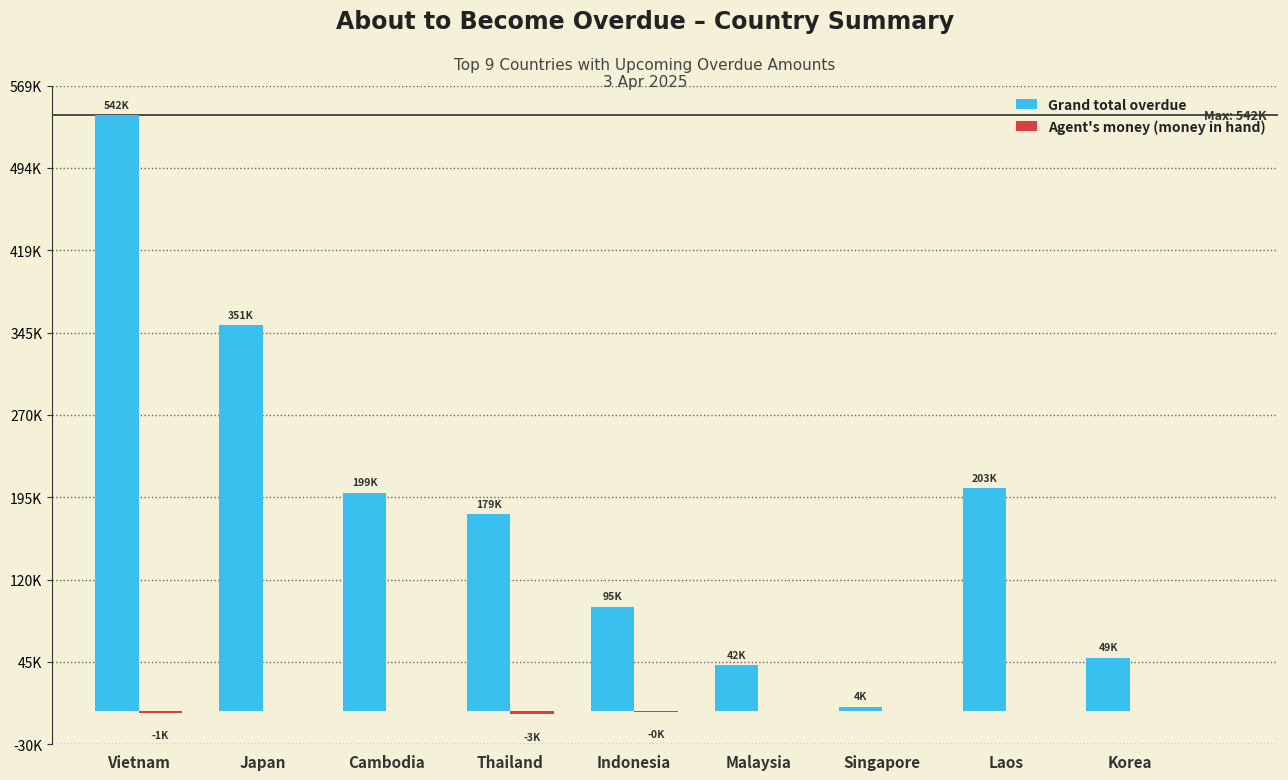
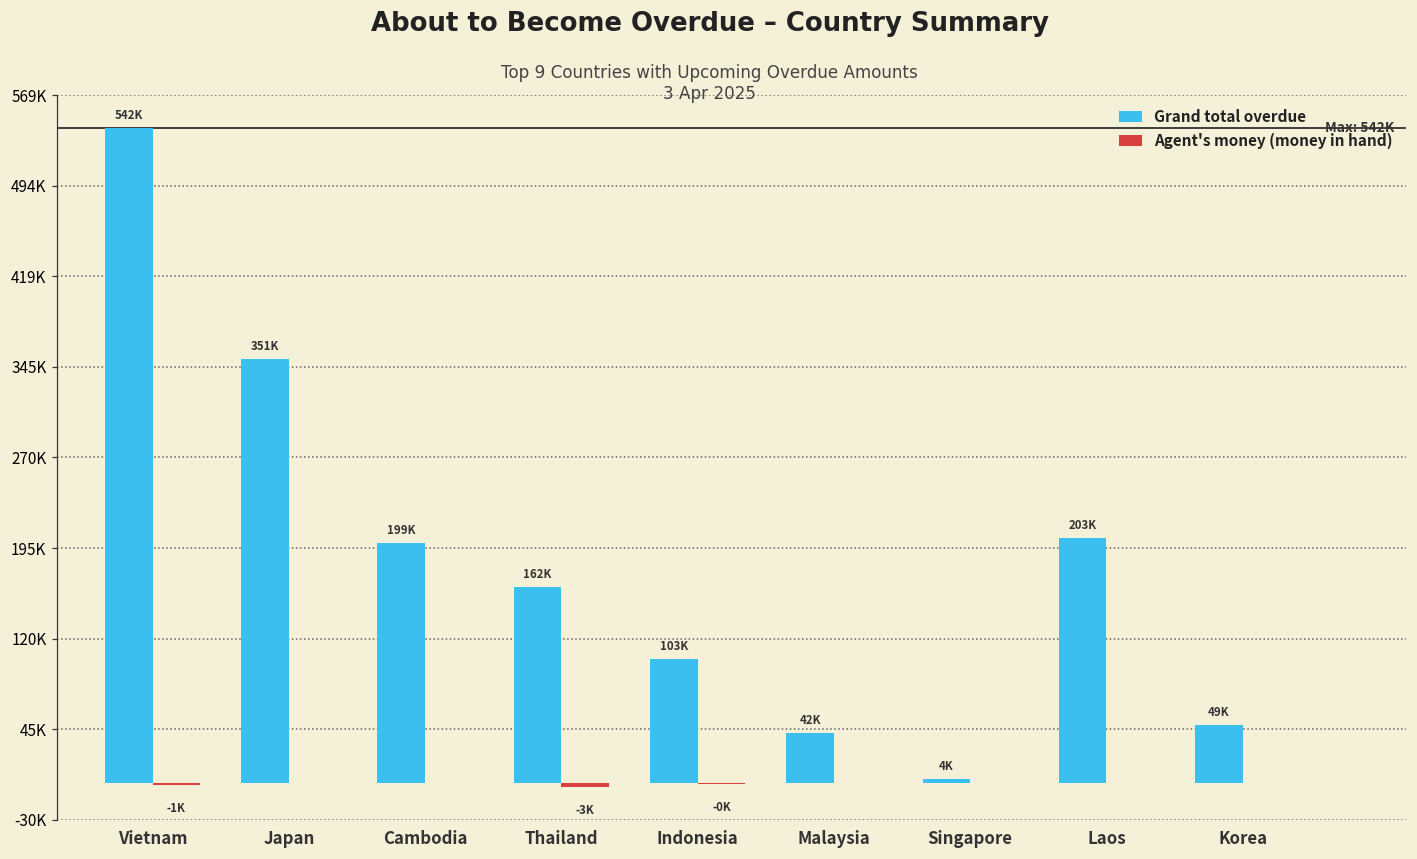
Grand total overdue, Thailand: 179K -> 162K
Grand total overdue, Indonesia: 95K -> 103K
